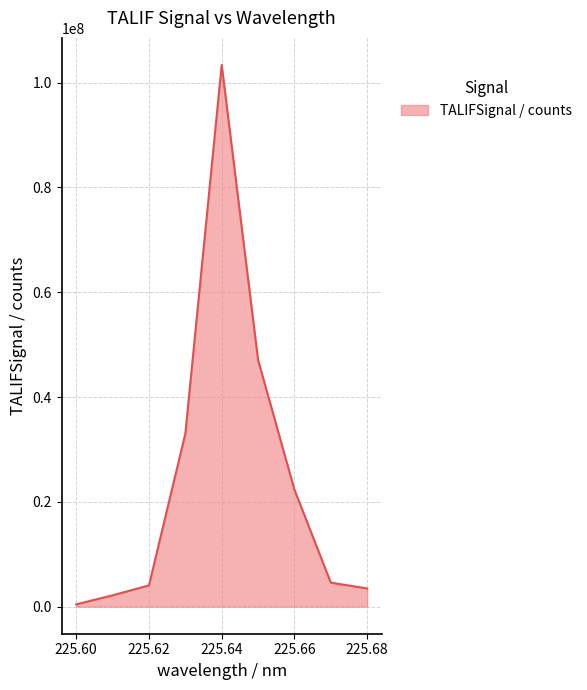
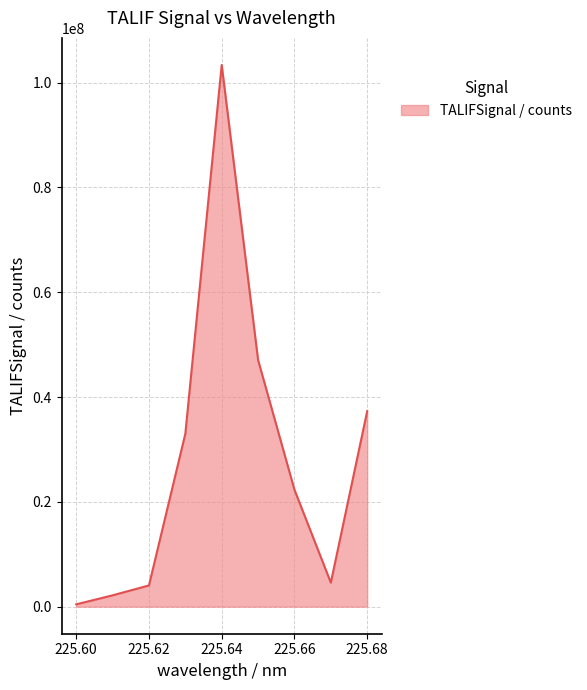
225.68: 3000000 -> 37000000
